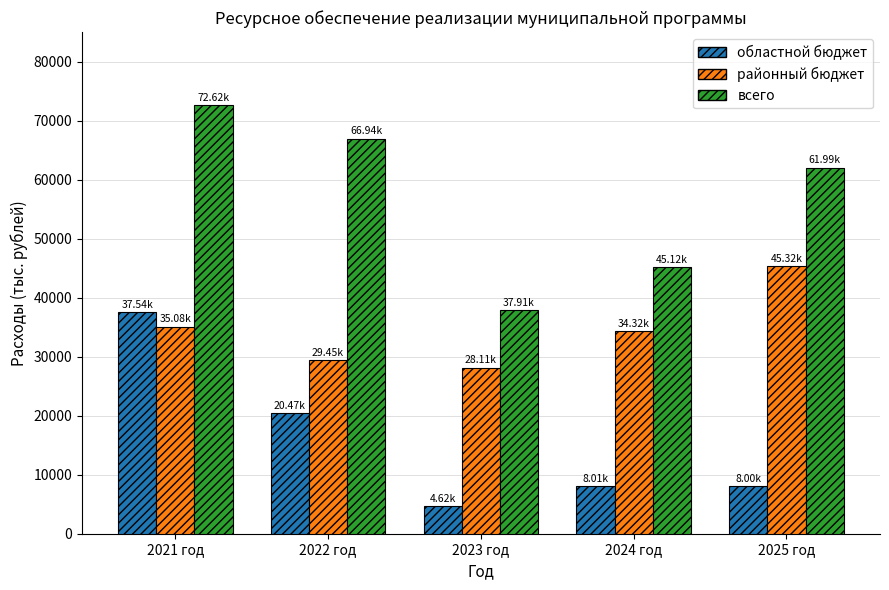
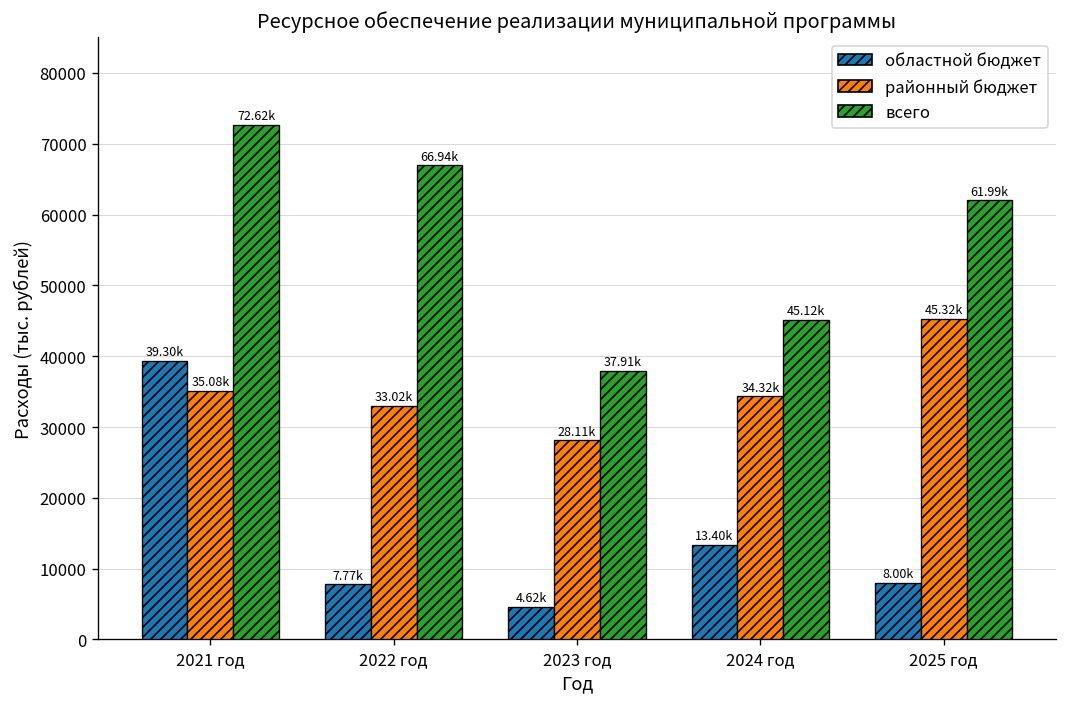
областной бюджет, 2021 год: 37.54k -> 39.30k
областной бюджет, 2022 год: 20.47k -> 7.77k
районный бюджет, 2022 год: 29.45k -> 33.02k
областной бюджет, 2024 год: 8.01k -> 13.40k
